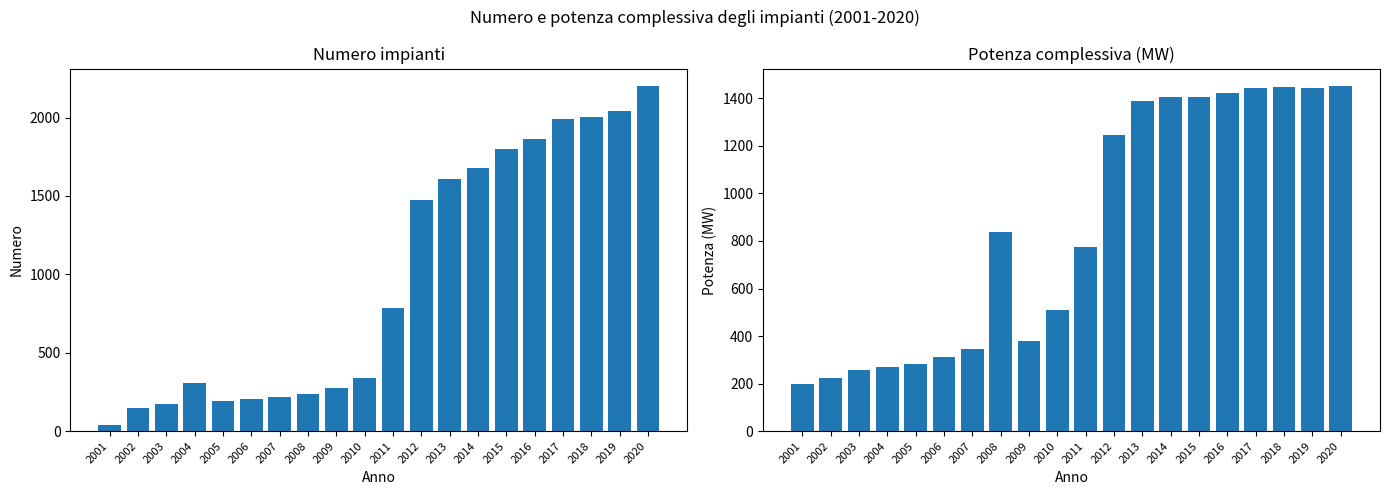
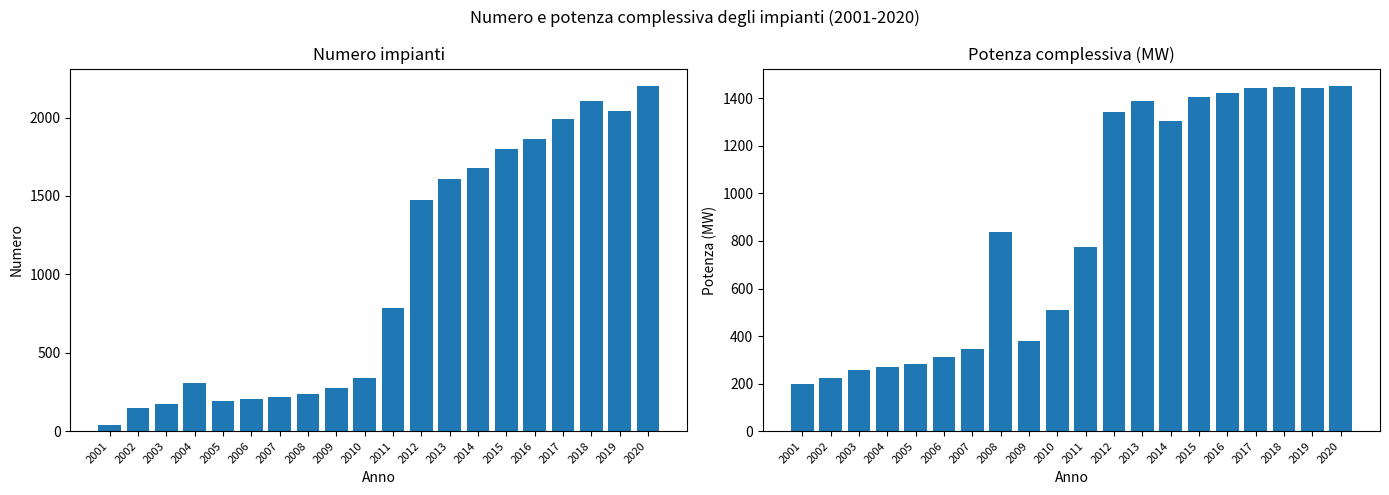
Numero impianti, 2018: 2000 -> 2100
Potenza complessiva (MW), 2012: 1250 -> 1340
Potenza complessiva (MW), 2014: 1410 -> 1310
